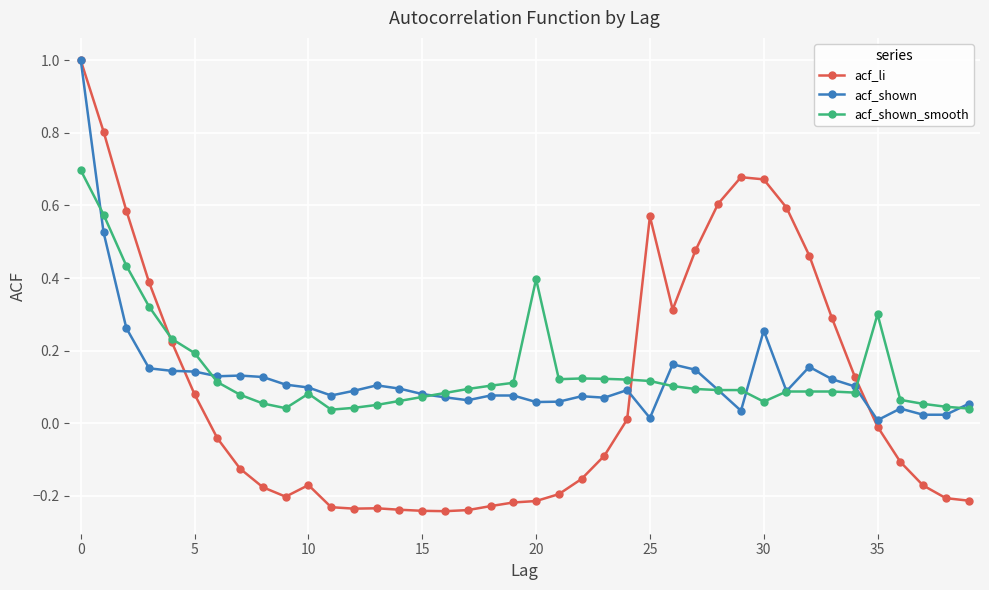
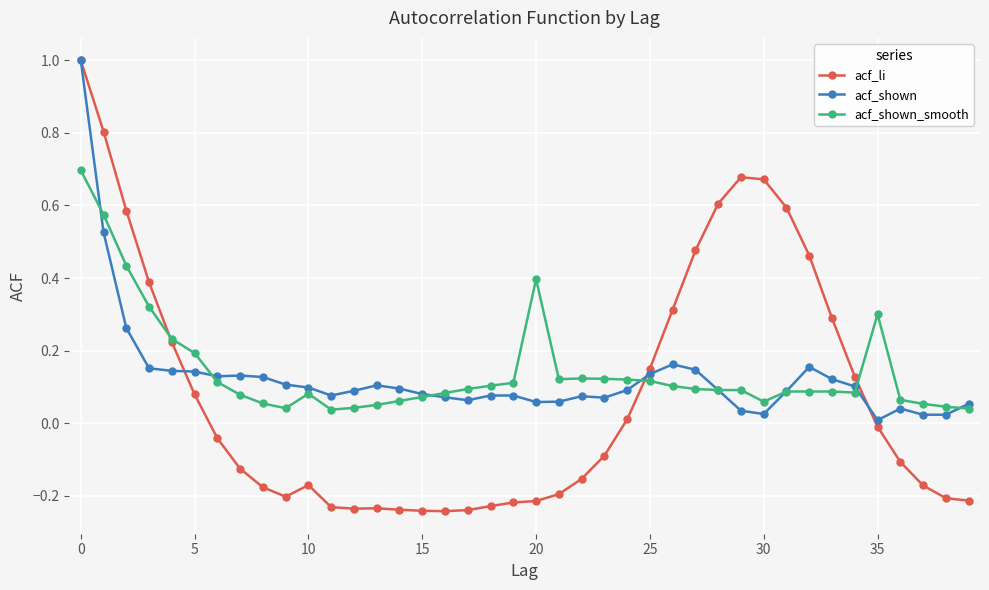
acf_li, 25: 0.57 -> 0.15
acf_shown, 25: 0.01 -> 0.14
acf_shown, 30: 0.26 -> 0.03
